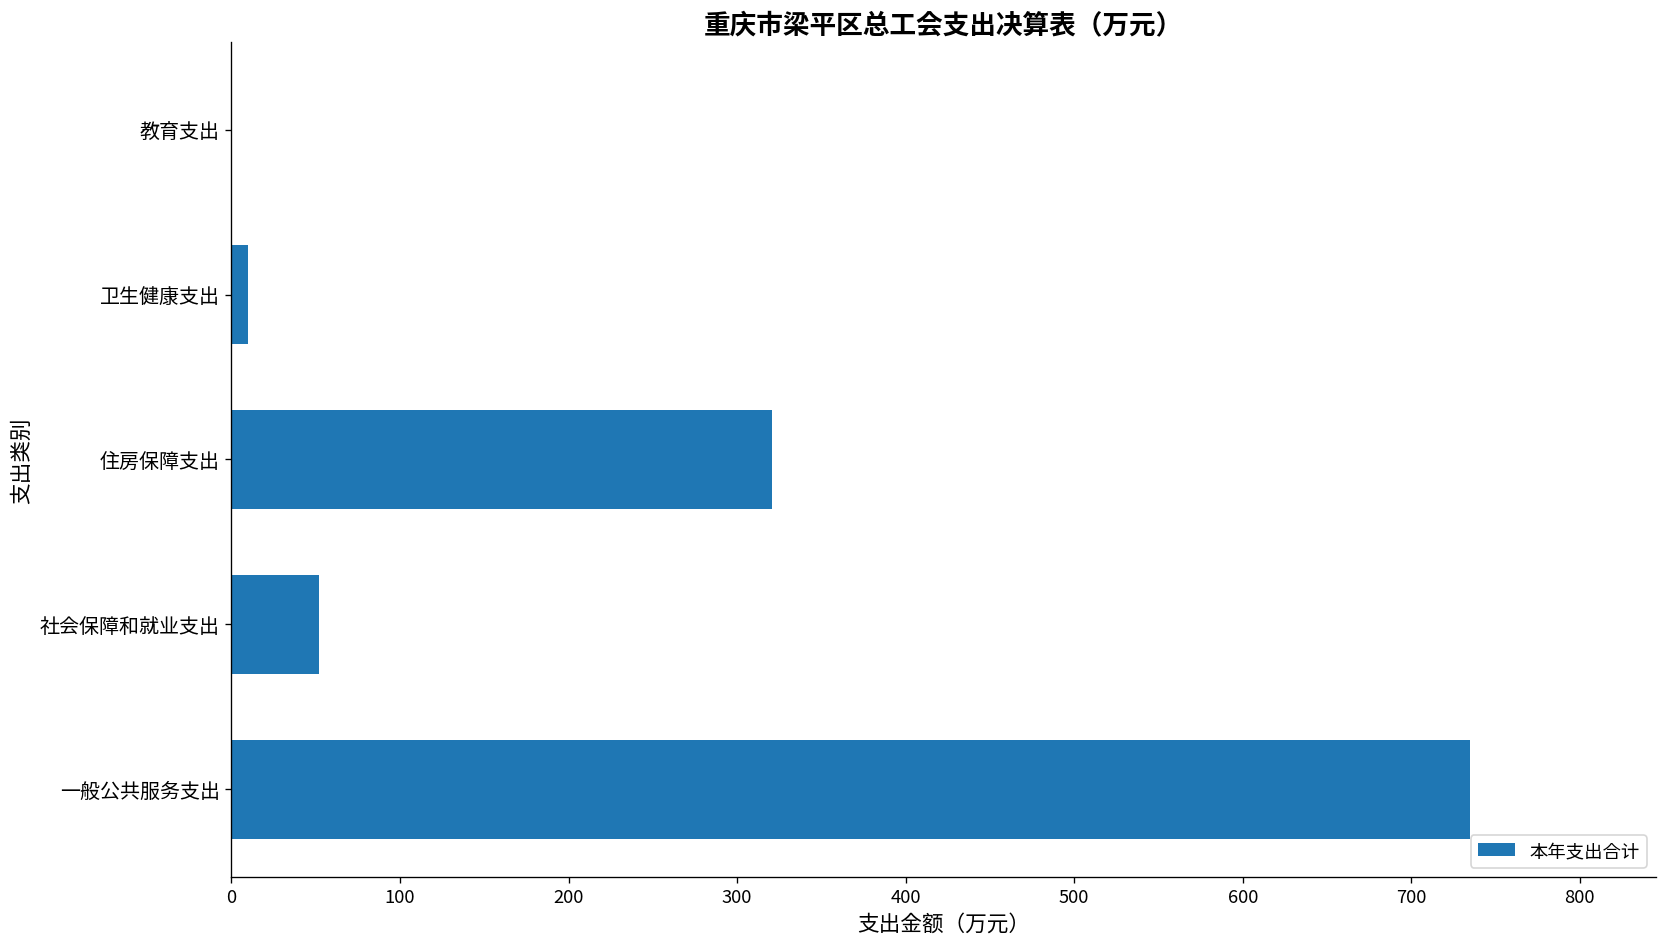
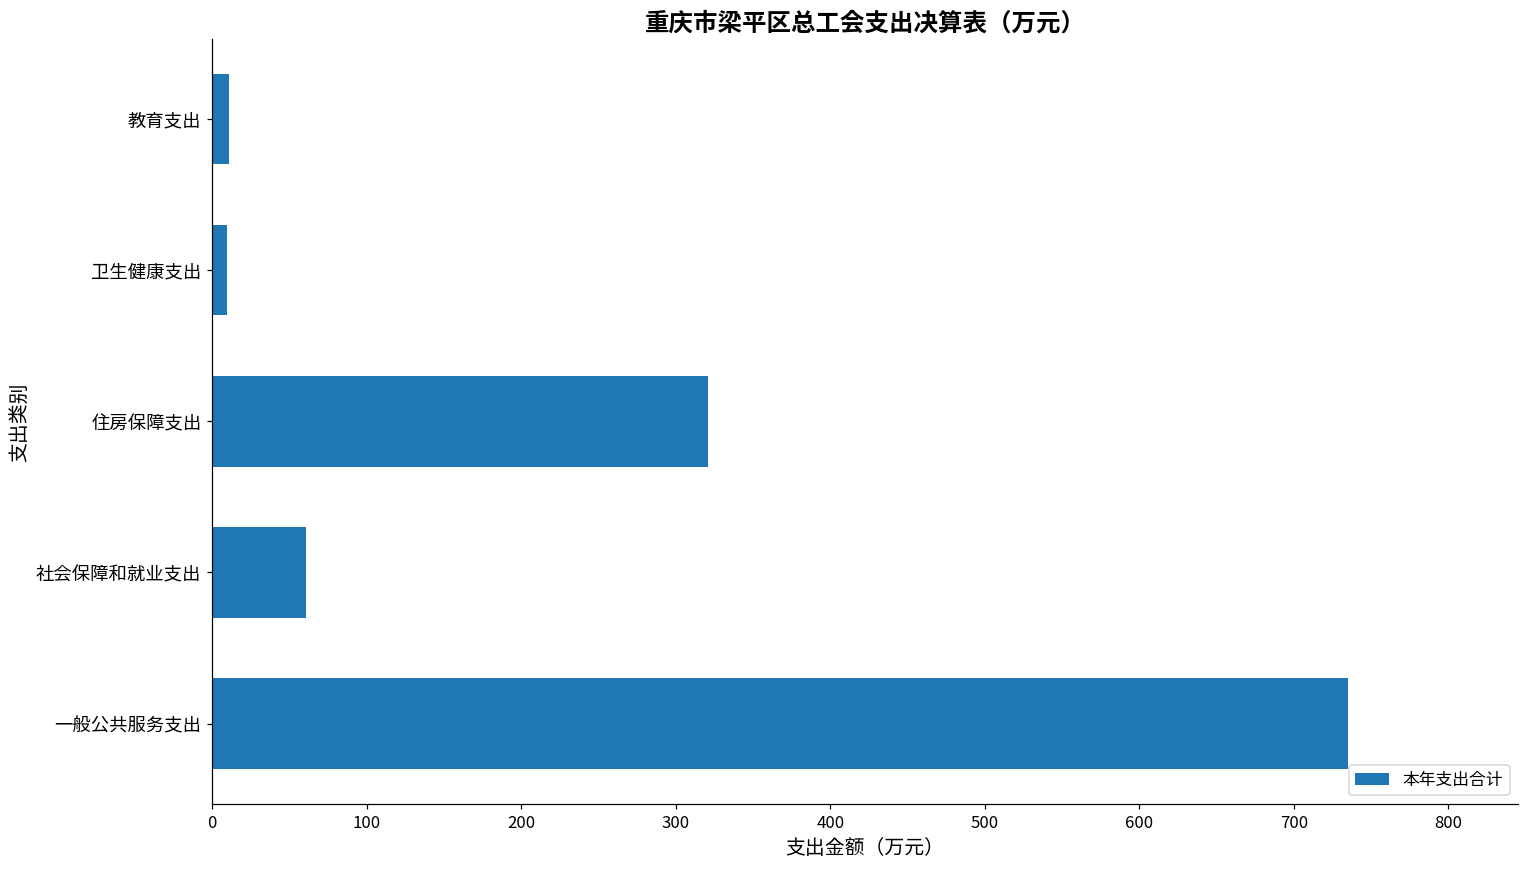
教育支出: 0 -> 11
社会保障和就业支出: 52 -> 61
